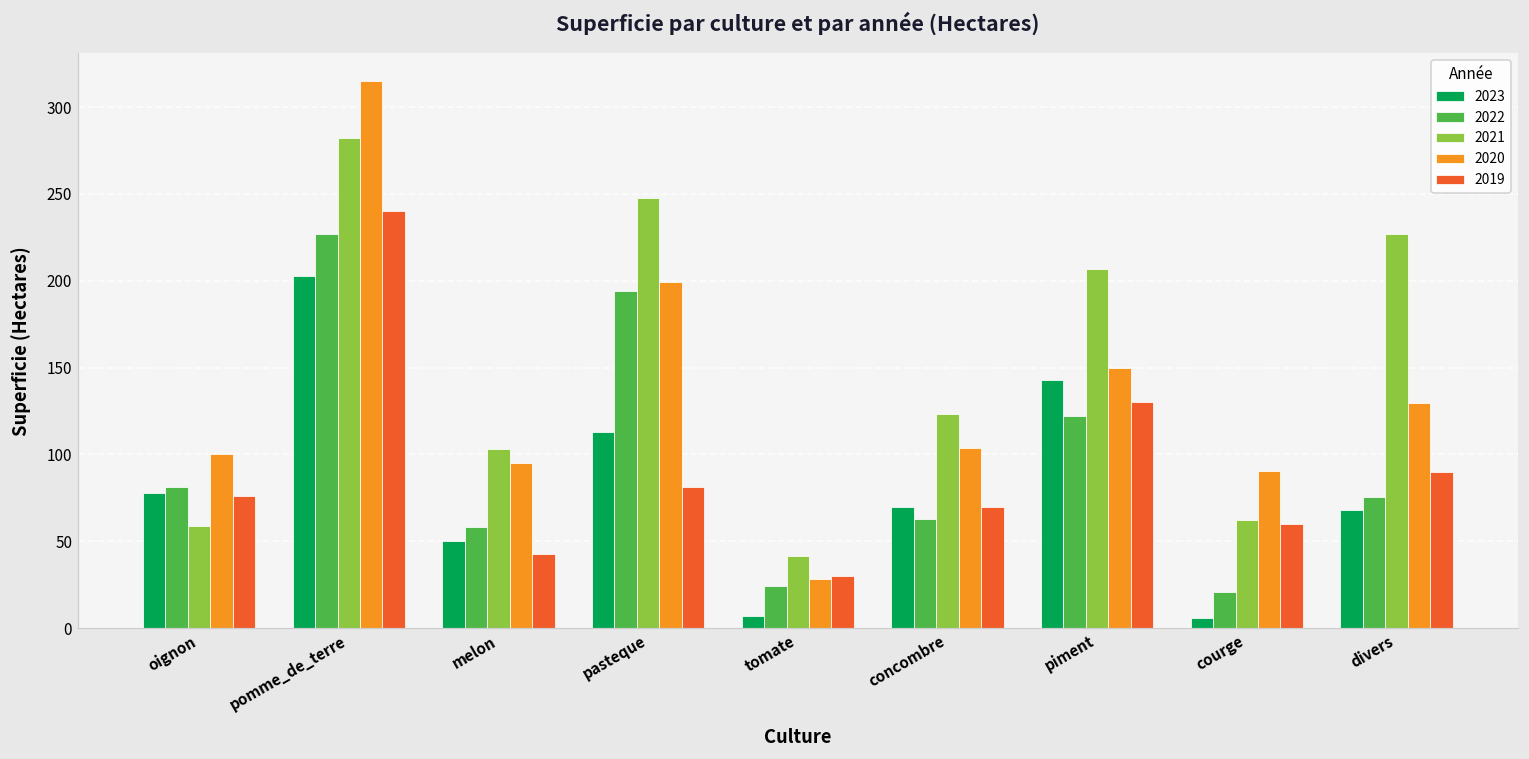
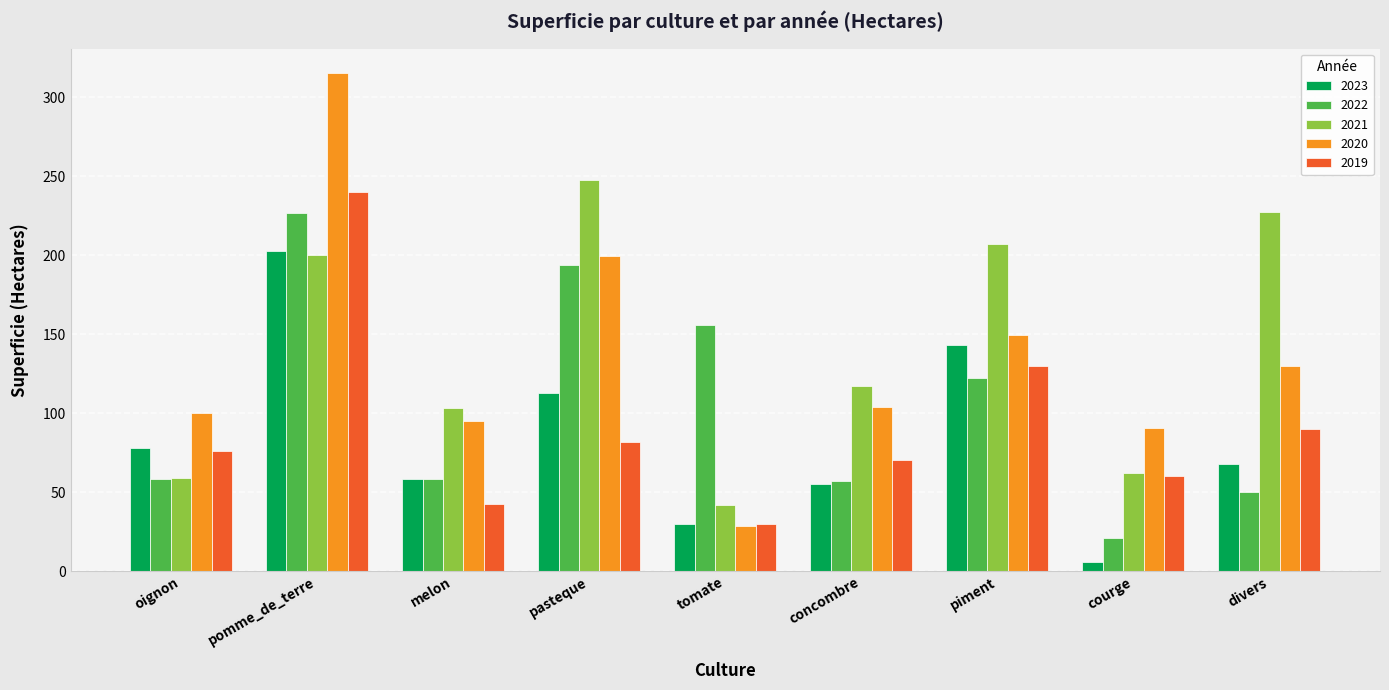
2022, oignon: 81 -> 58
2021, pomme_de_terre: 282 -> 200
2023, melon: 50 -> 58
2023, tomate: 7 -> 30
2022, tomate: 24 -> 156
2023, concombre: 70 -> 55
2022, concombre: 63 -> 57
2021, concombre: 123 -> 117
2022, divers: 76 -> 50
